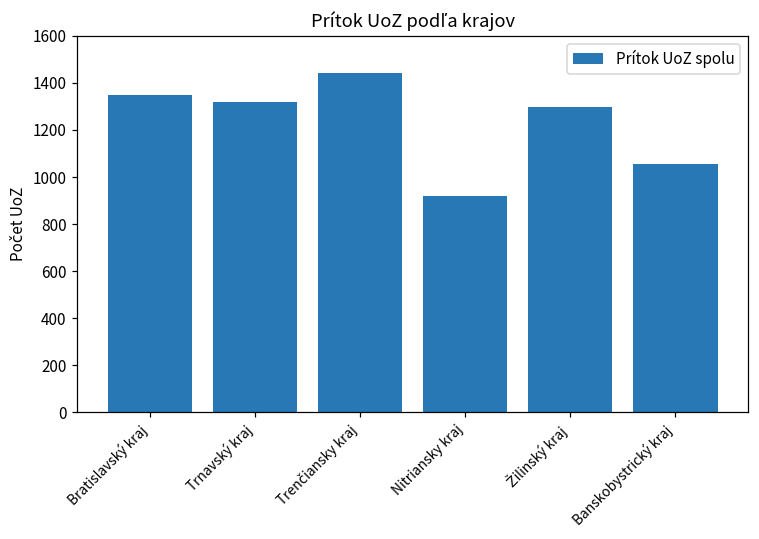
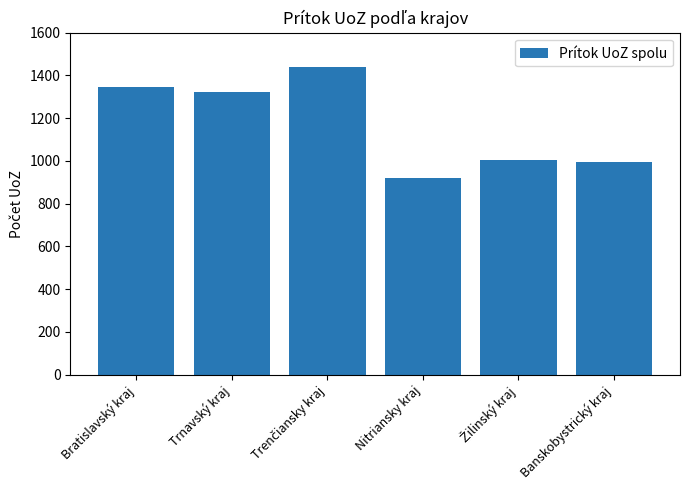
Žilinský kraj: 1300 -> 1010
Banskobystrický kraj: 1060 -> 990
